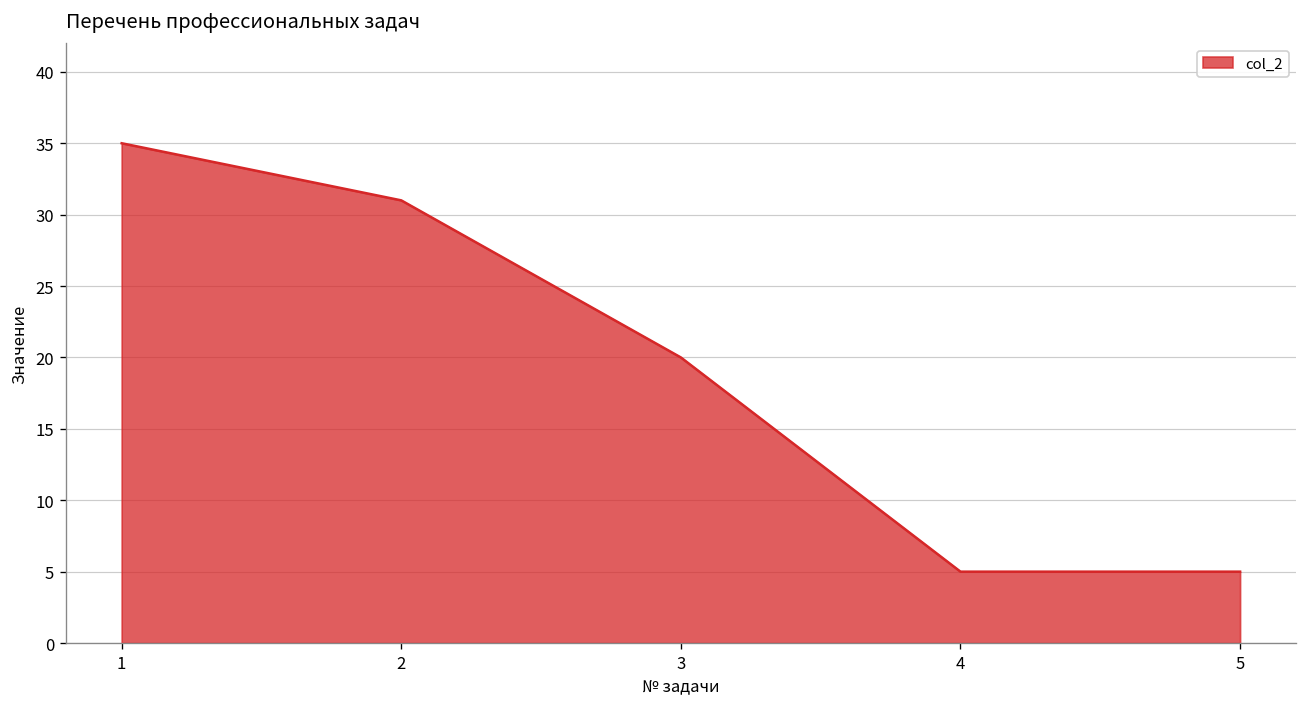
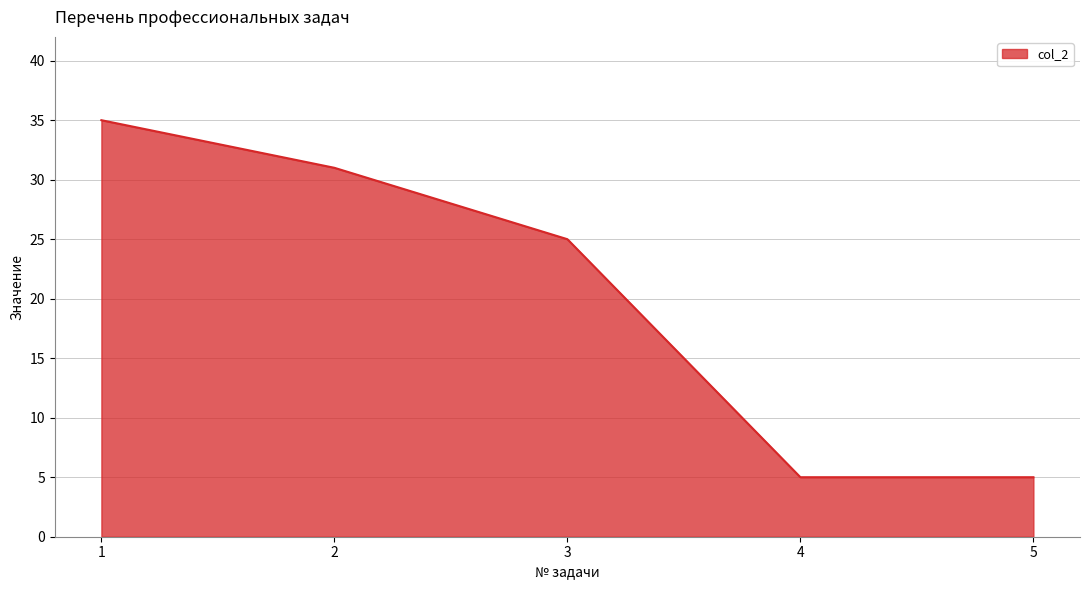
3: 20 -> 25
